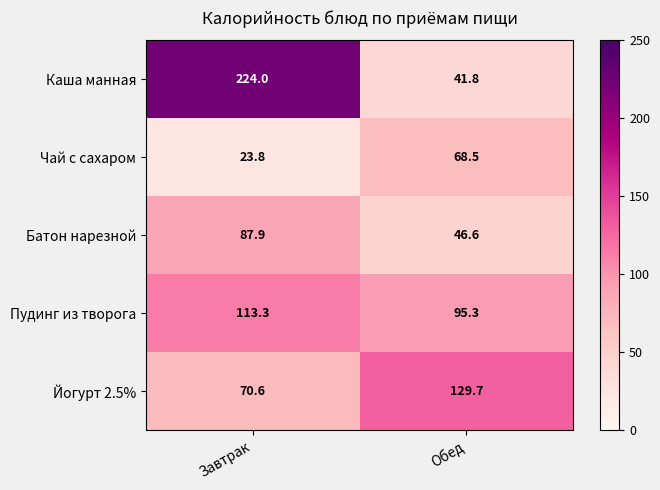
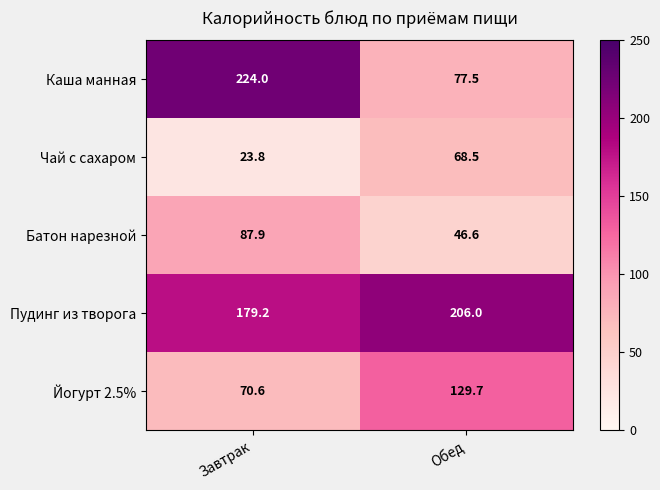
Каша манная, Обед: 41.8 -> 77.5
Пудинг из творога, Завтрак: 113.3 -> 179.2
Пудинг из творога, Обед: 95.3 -> 206.0
